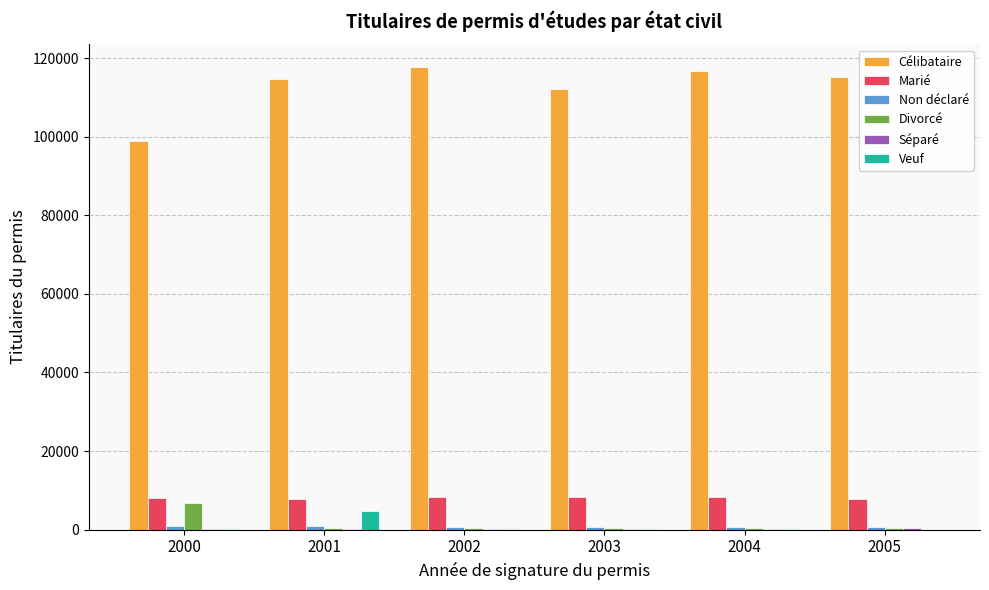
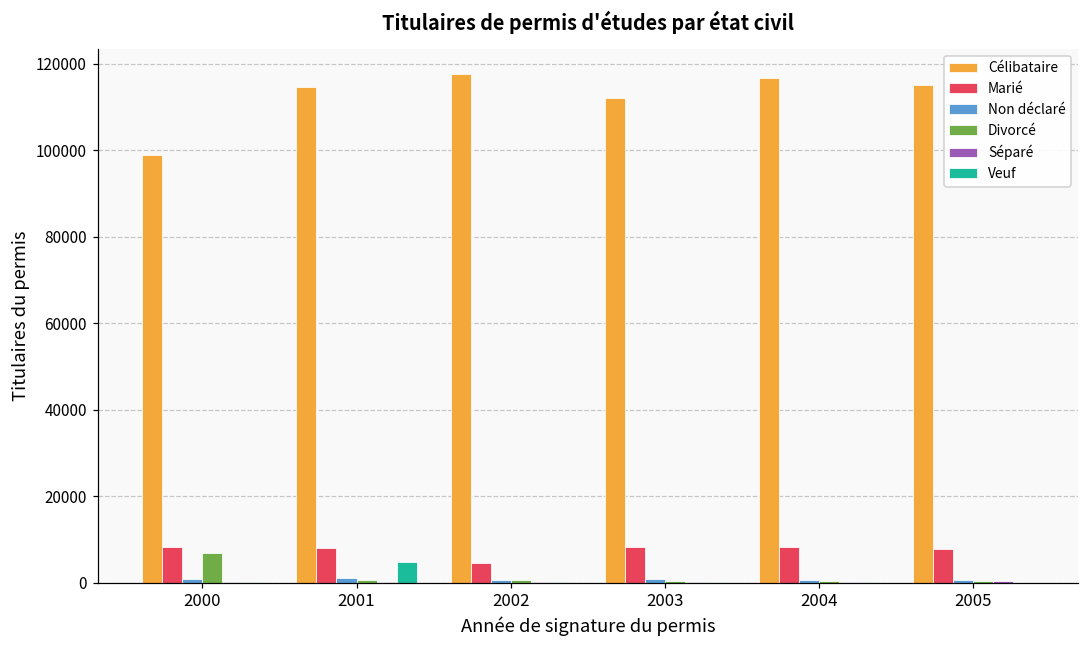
Marié, 2002: 8000 -> 5000
